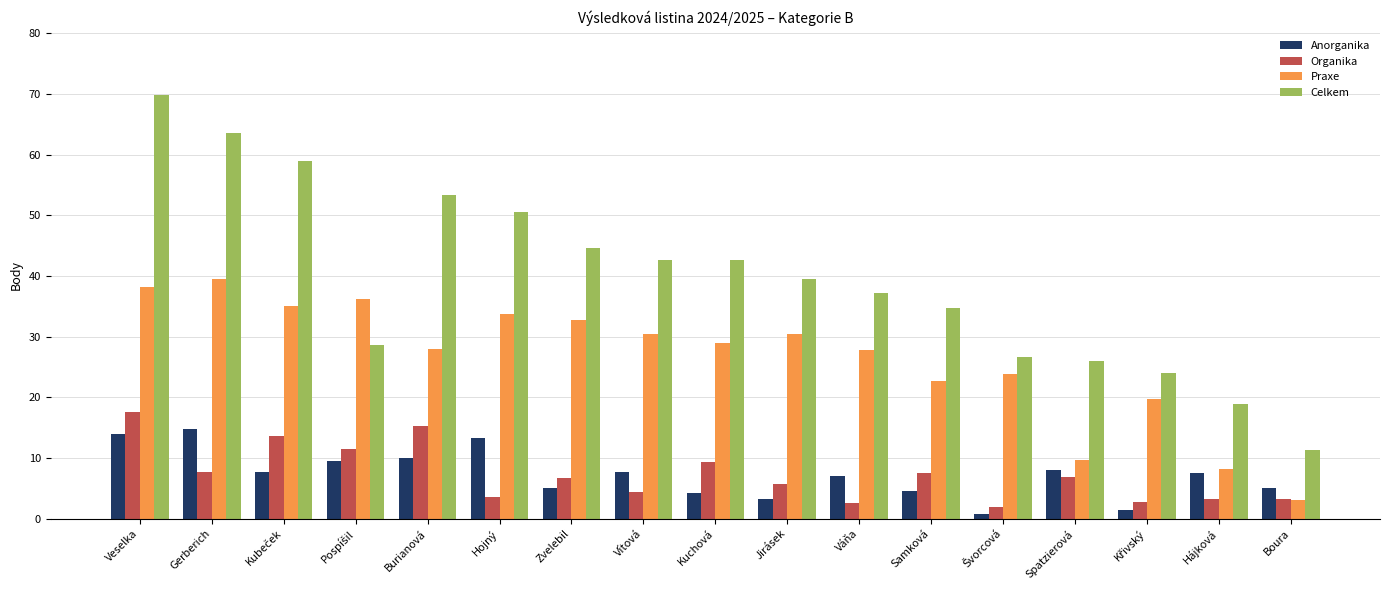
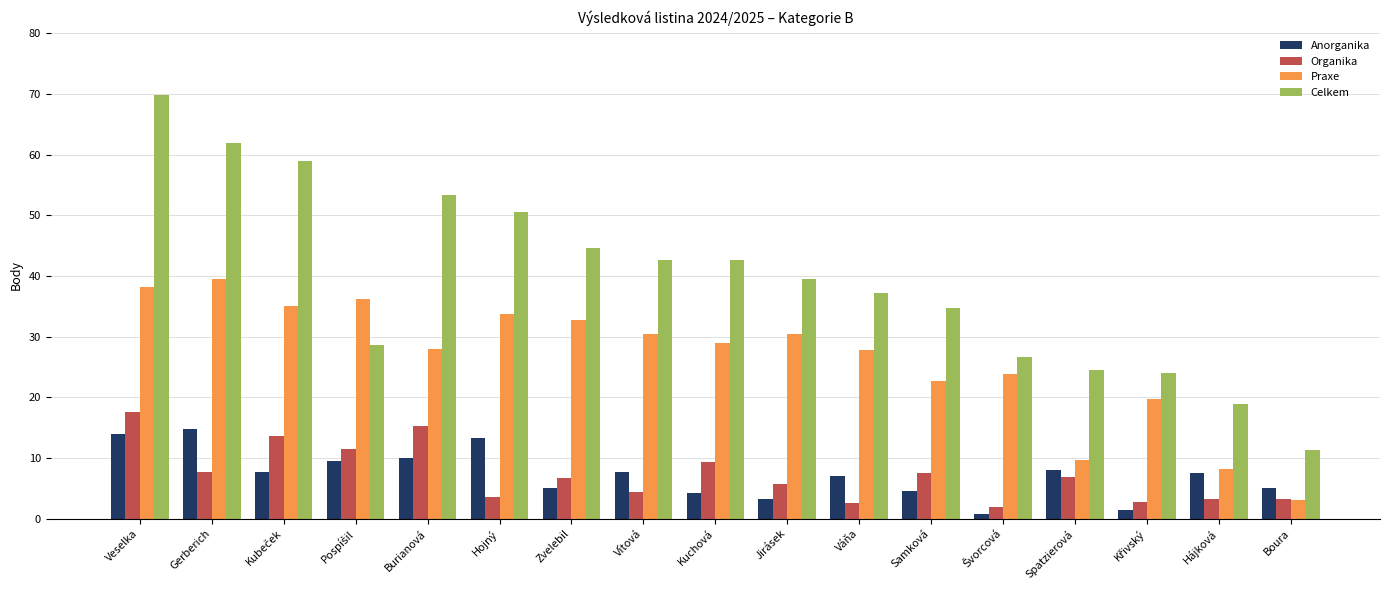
Celkem, Gerberich: 64 -> 62
Celkem, Spatzierová: 26 -> 24
